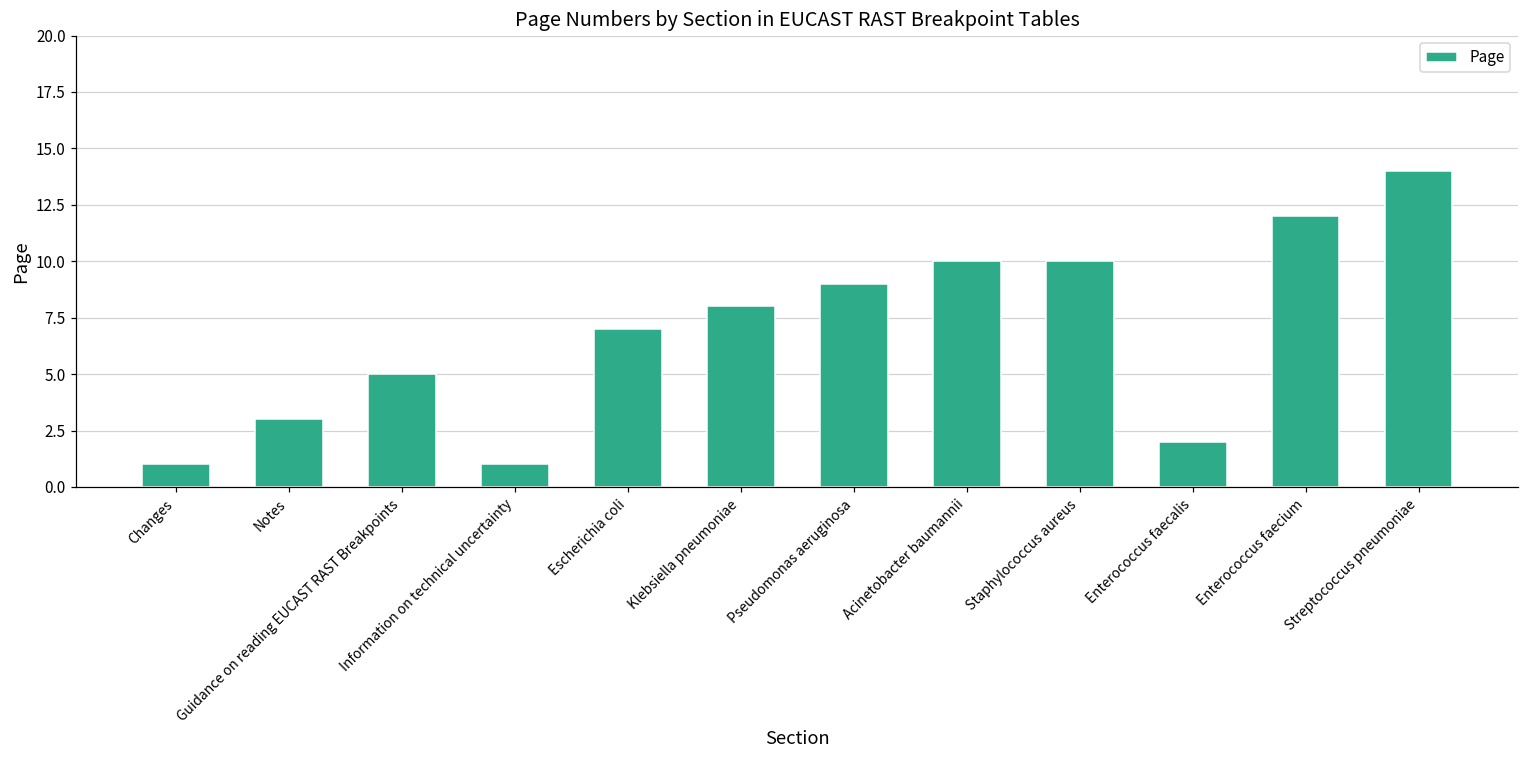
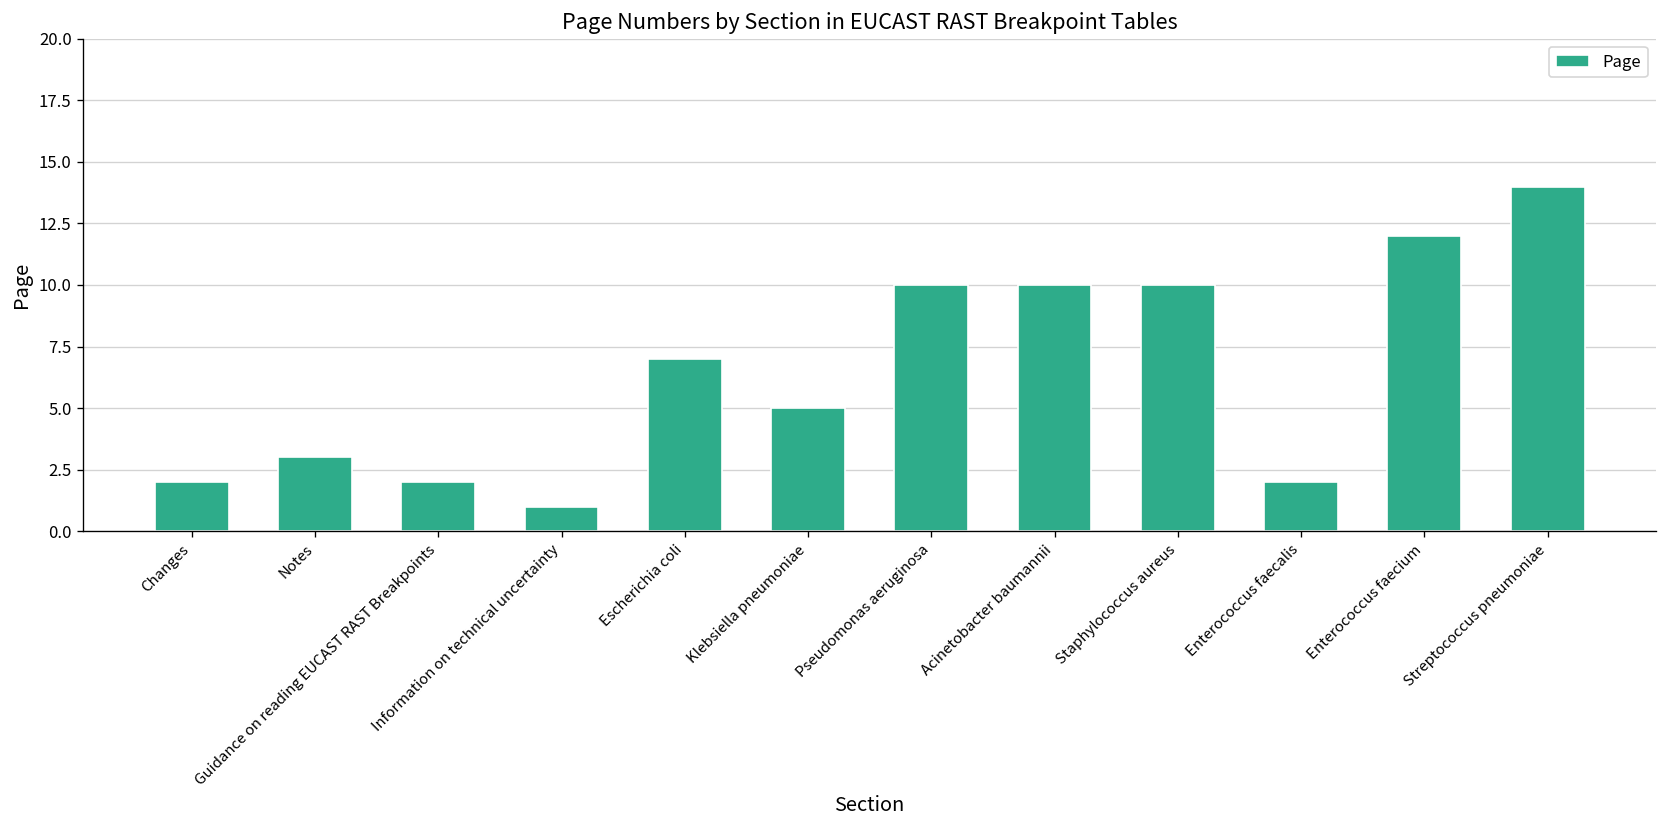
Changes: 1 -> 2
Guidance on reading EUCAST RAST Breakpoints: 5 -> 2
Klebsiella pneumoniae: 8 -> 5
Pseudomonas aeruginosa: 9 -> 10
